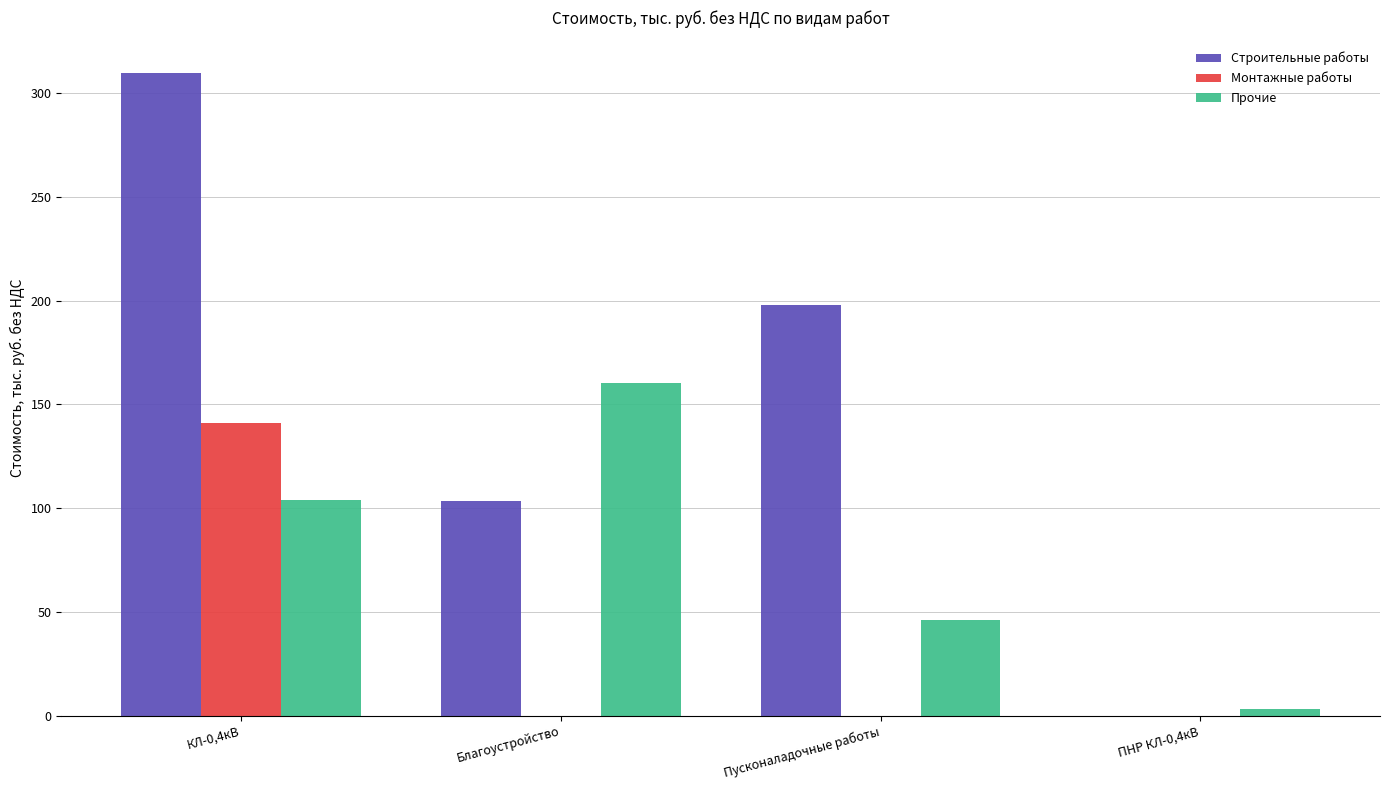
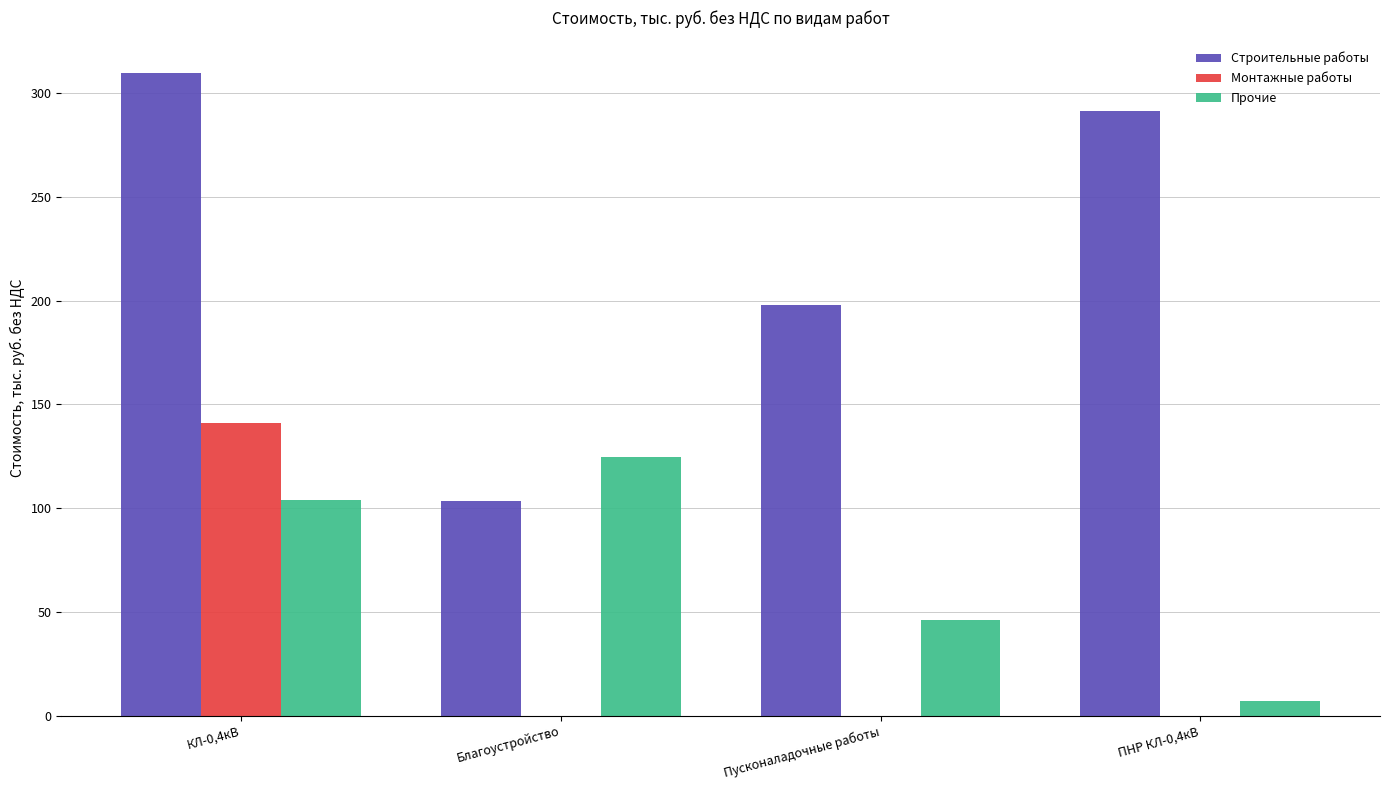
Прочие, Благоустройство: 160 -> 125
Строительные работы, ПНР КЛ-0,4кВ: 0 -> 291
Прочие, ПНР КЛ-0,4кВ: 3 -> 7
